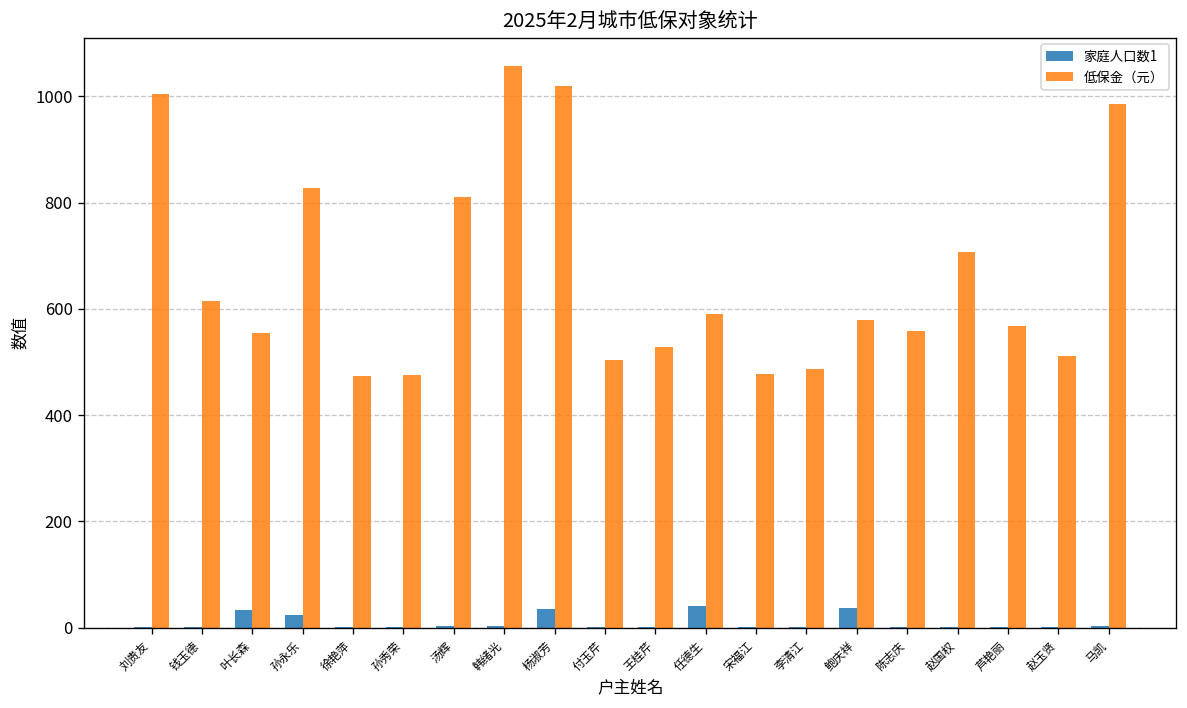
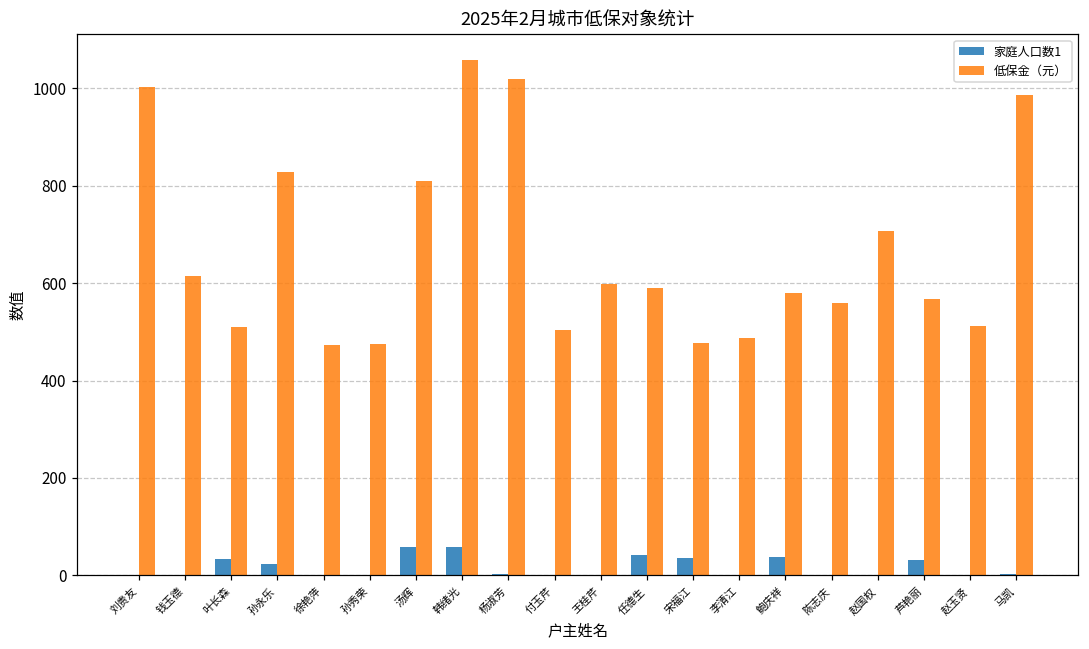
低保金（元）, 叶长森: 550 -> 510
家庭人口数1, 汤辉: 0 -> 60
家庭人口数1, 韩绪光: 0 -> 60
家庭人口数1, 杨淑芳: 40 -> 0
低保金（元）, 王桂芹: 530 -> 600
家庭人口数1, 宋福江: 0 -> 40
家庭人口数1, 芦艳丽: 0 -> 30
